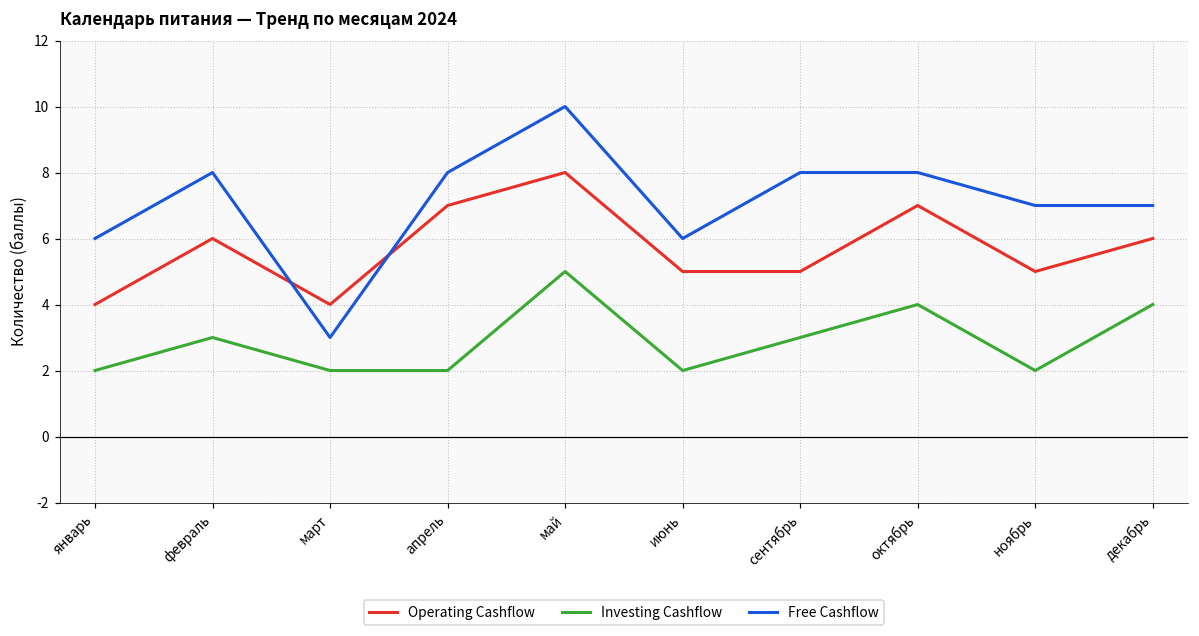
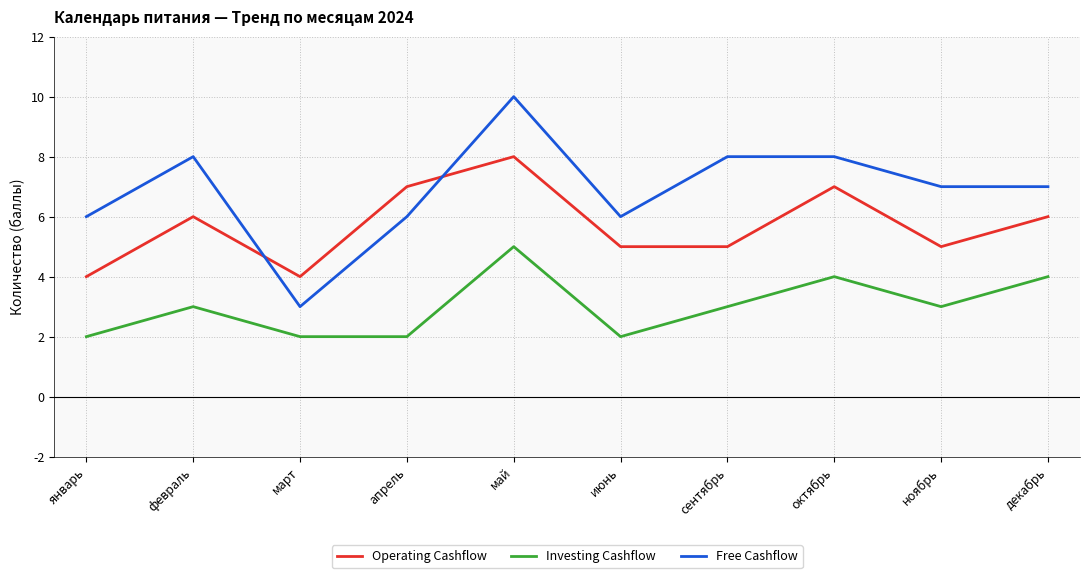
Free Cashflow, апрель: 8 -> 6
Investing Cashflow, ноябрь: 2 -> 3
